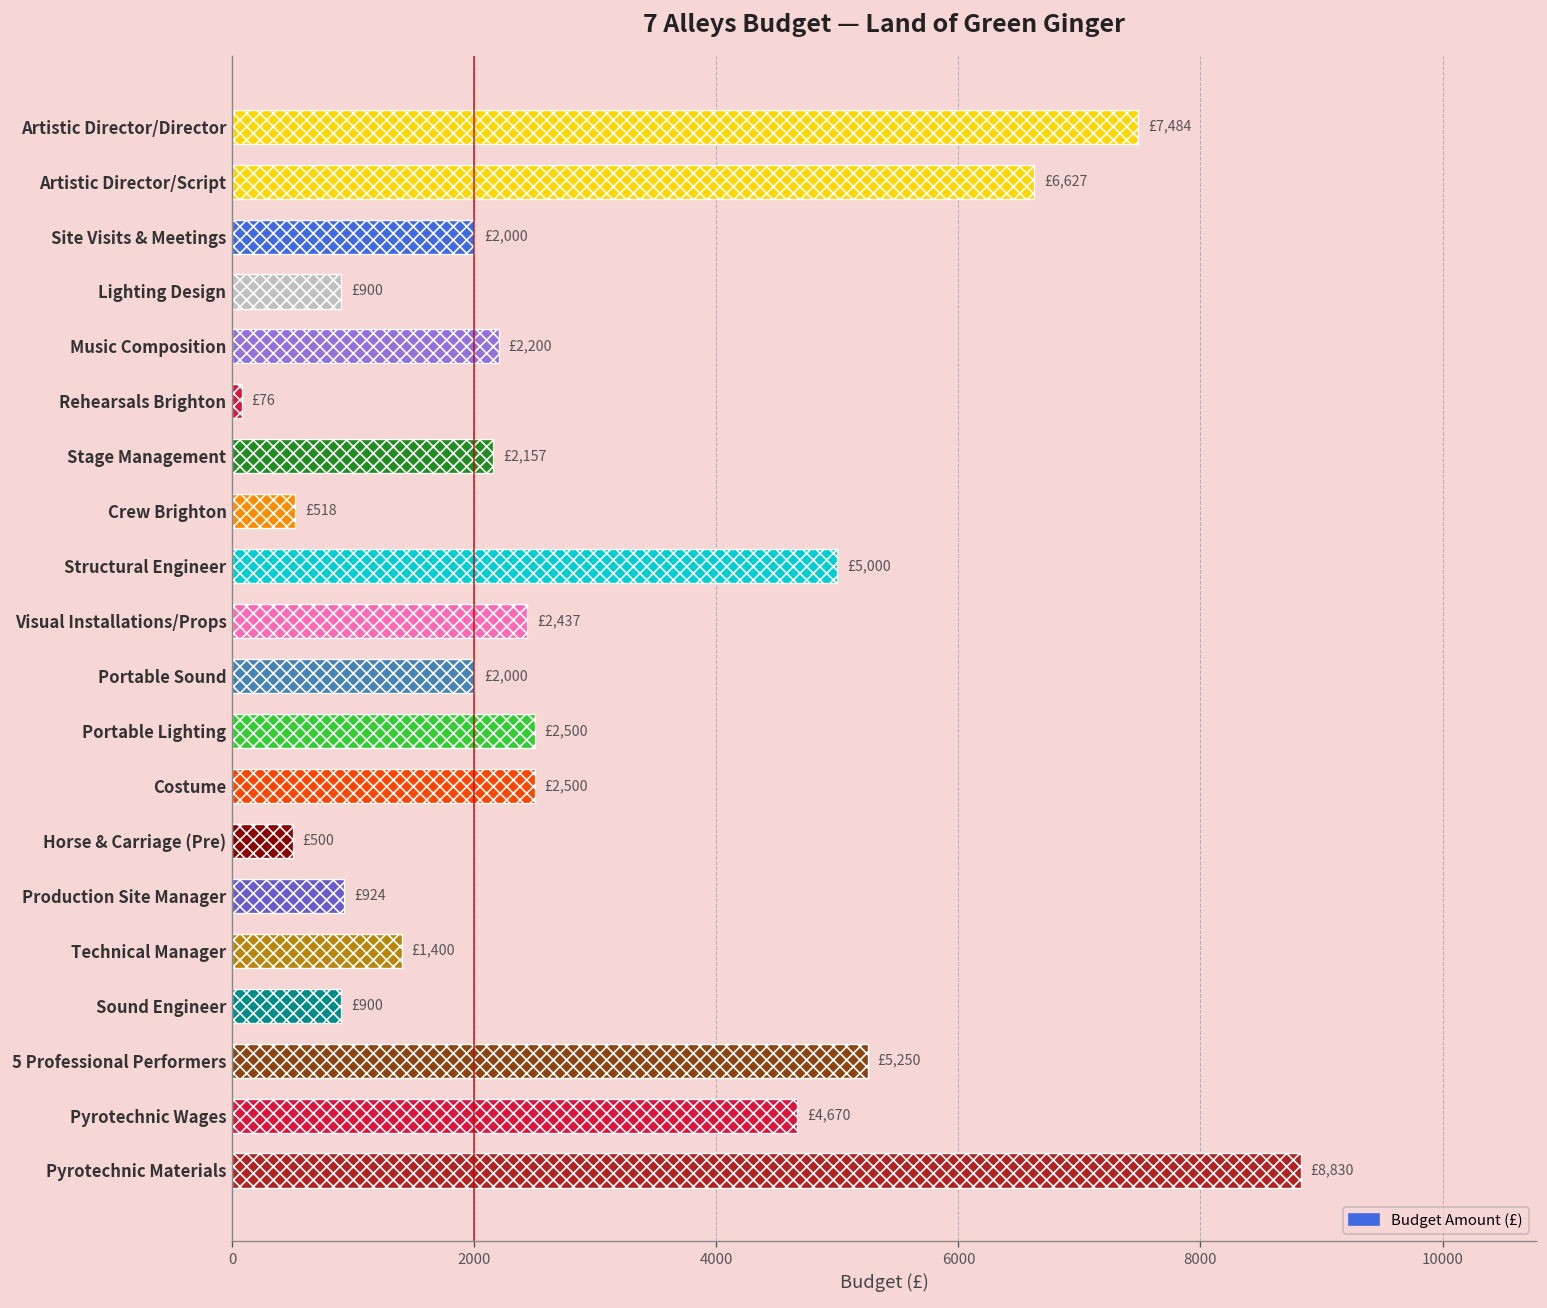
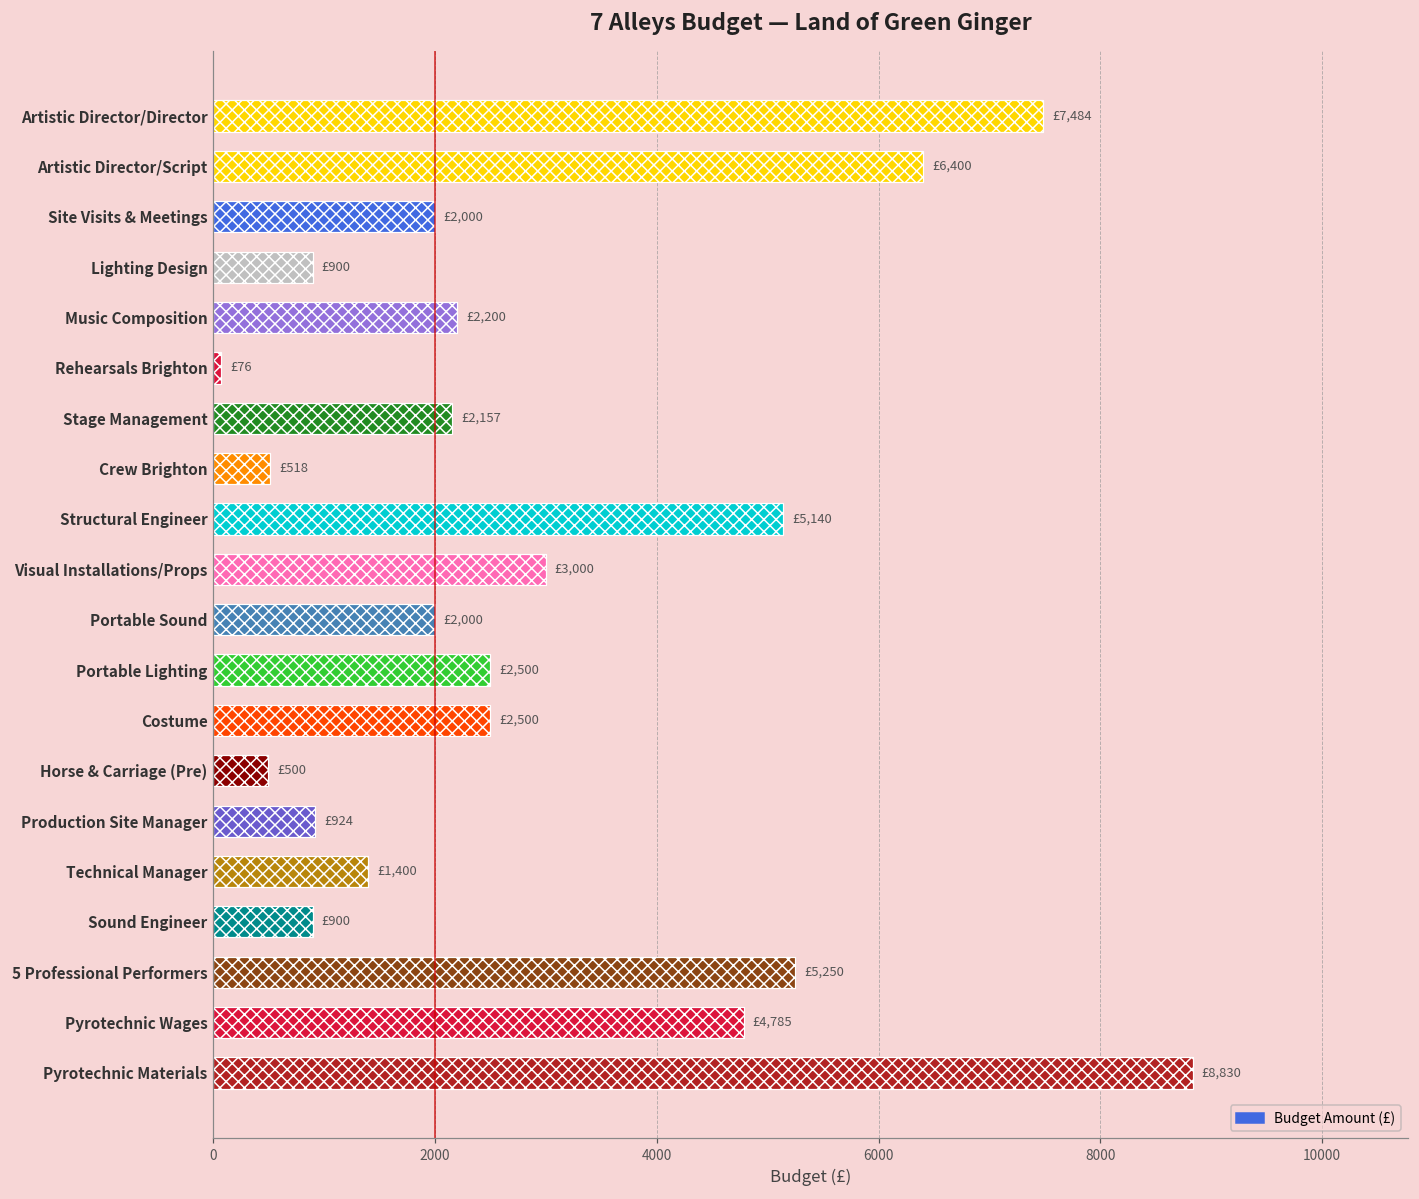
Artistic Director/Script: £6,627 -> £6,400
Structural Engineer: £5,000 -> £5,140
Visual Installations/Props: £2,437 -> £3,000
Pyrotechnic Wages: £4,670 -> £4,785
